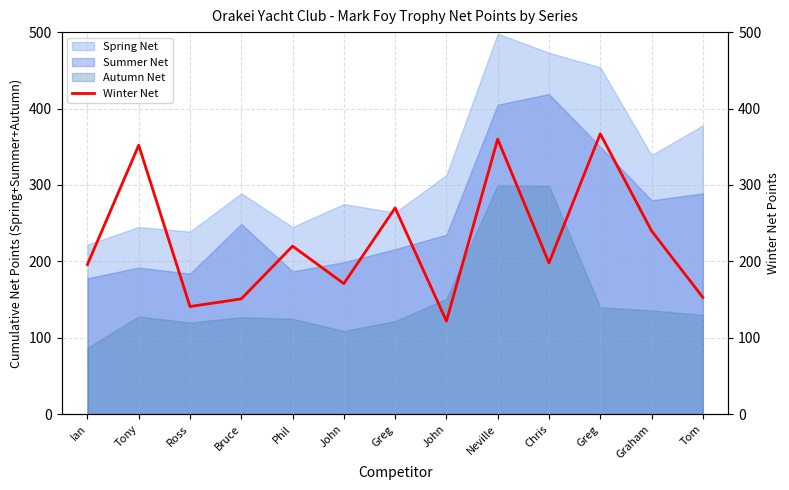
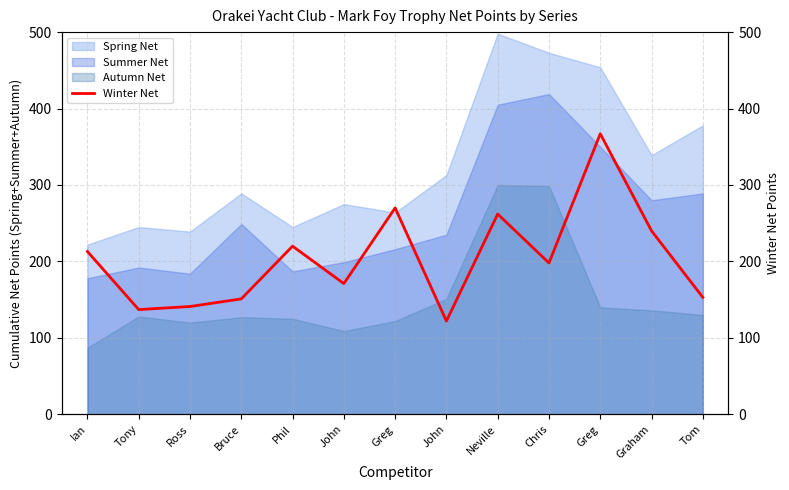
Winter Net, Ian: 200 -> 210
Winter Net, Tony: 350 -> 140
Winter Net, Neville: 360 -> 260
